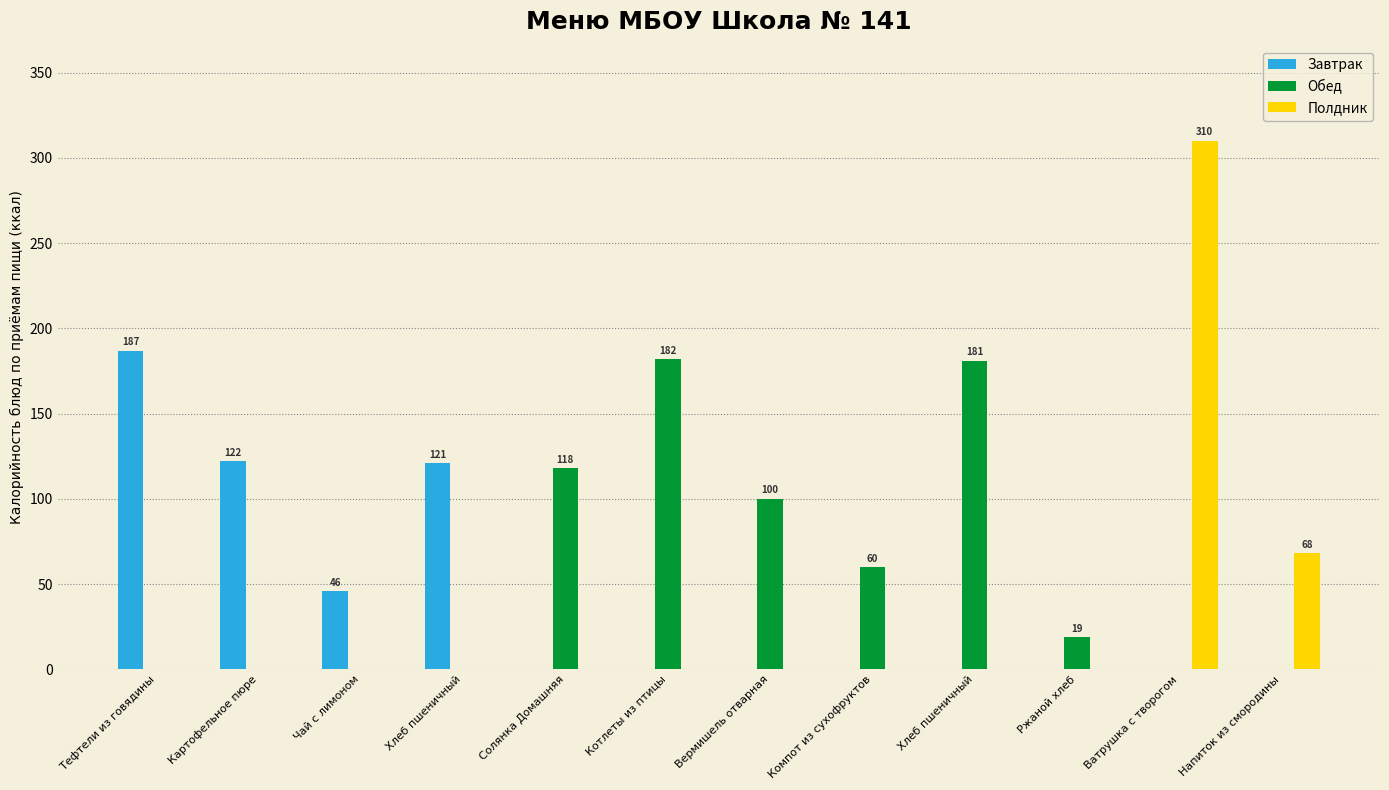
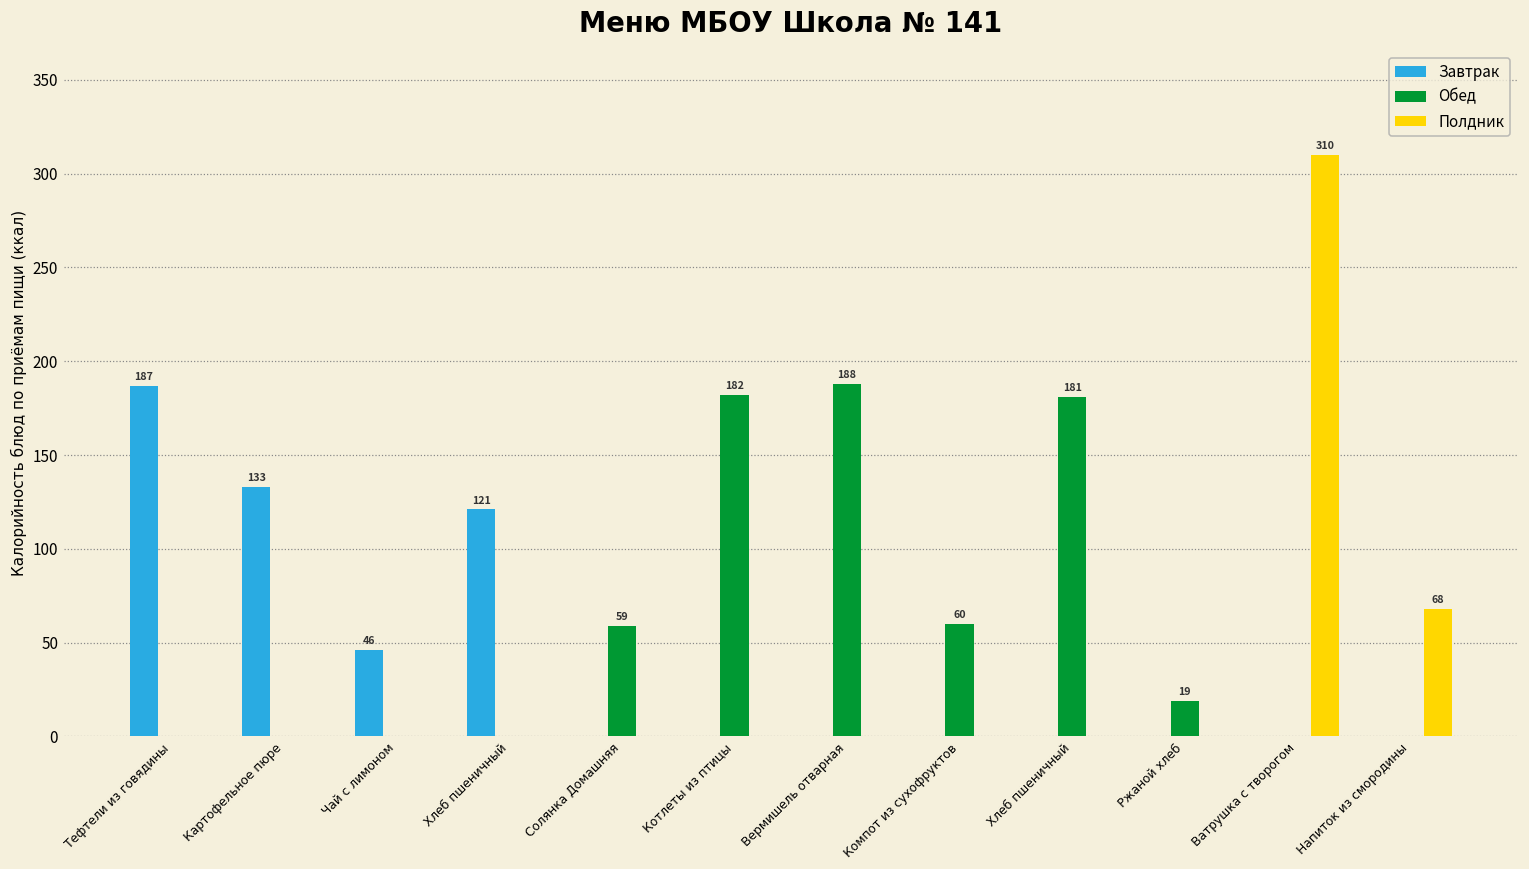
Завтрак, Картофельное пюре: 122 -> 133
Обед, Солянка Домашняя: 118 -> 59
Обед, Вермишель отварная: 100 -> 188
